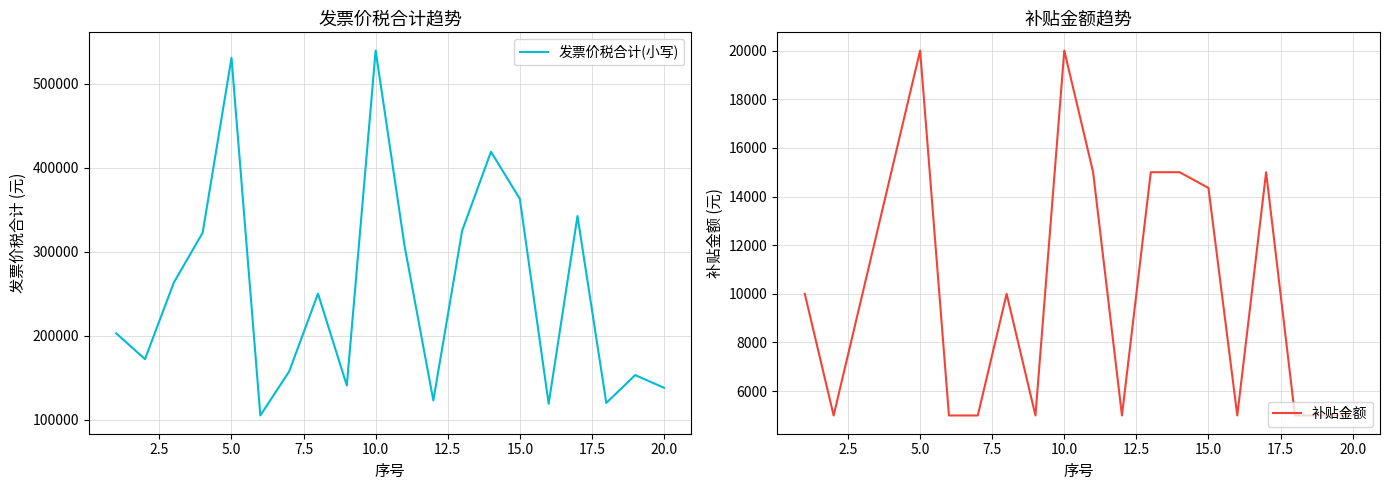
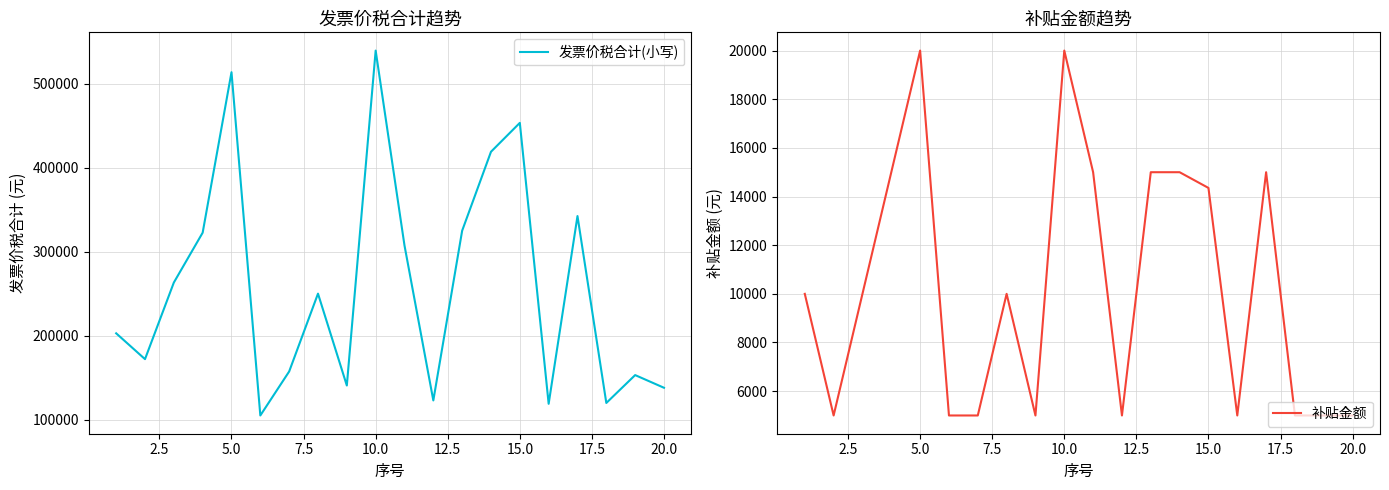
发票价税合计趋势, 5.0: 530000 -> 510000
发票价税合计趋势, 15.0: 360000 -> 450000
